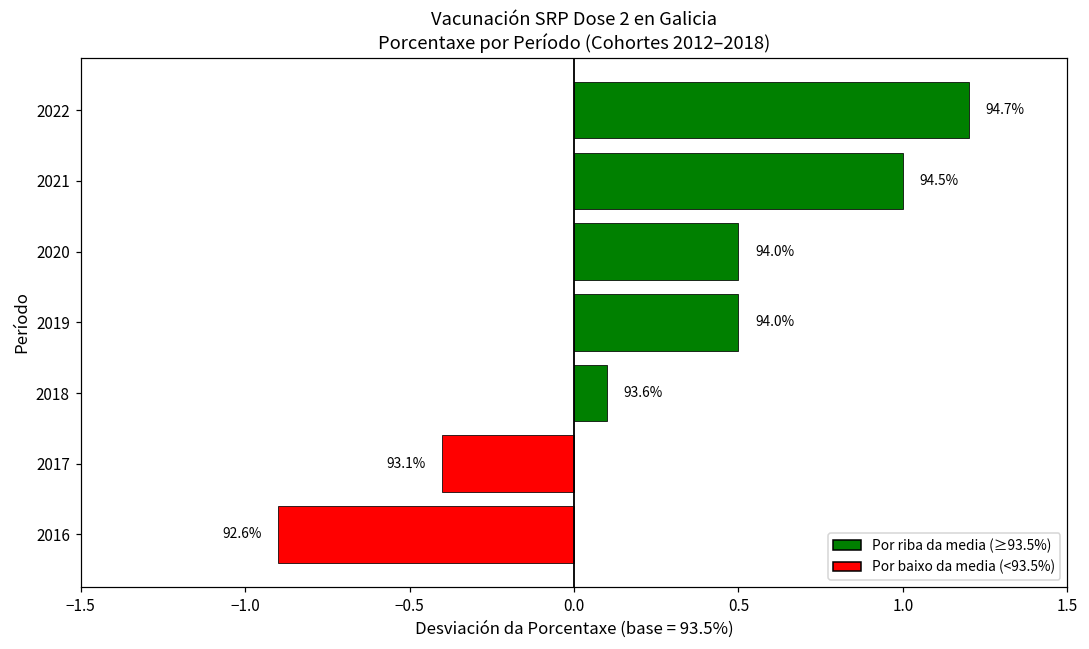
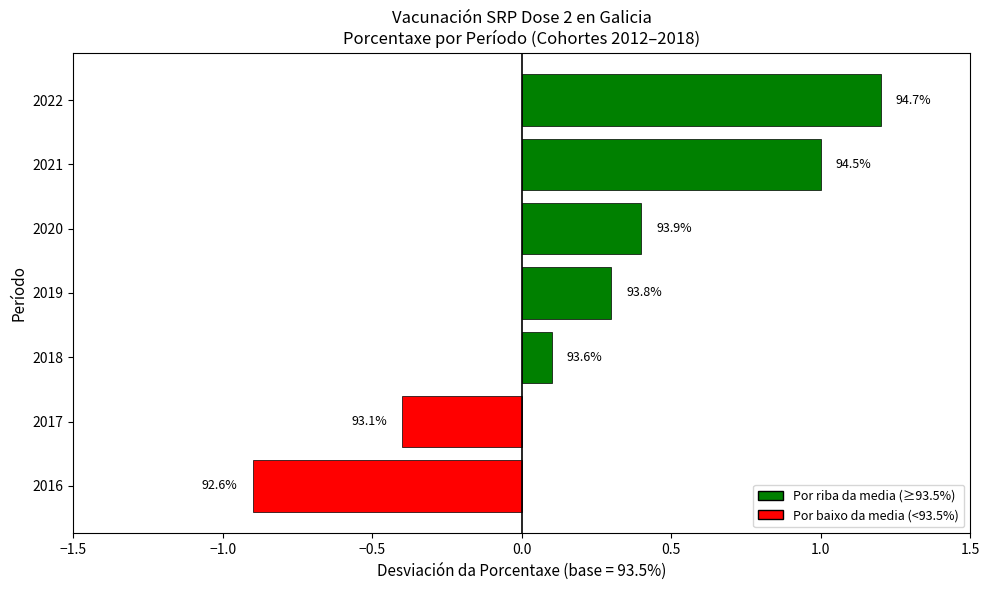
2020: 94.0% -> 93.9%
2019: 94.0% -> 93.8%
